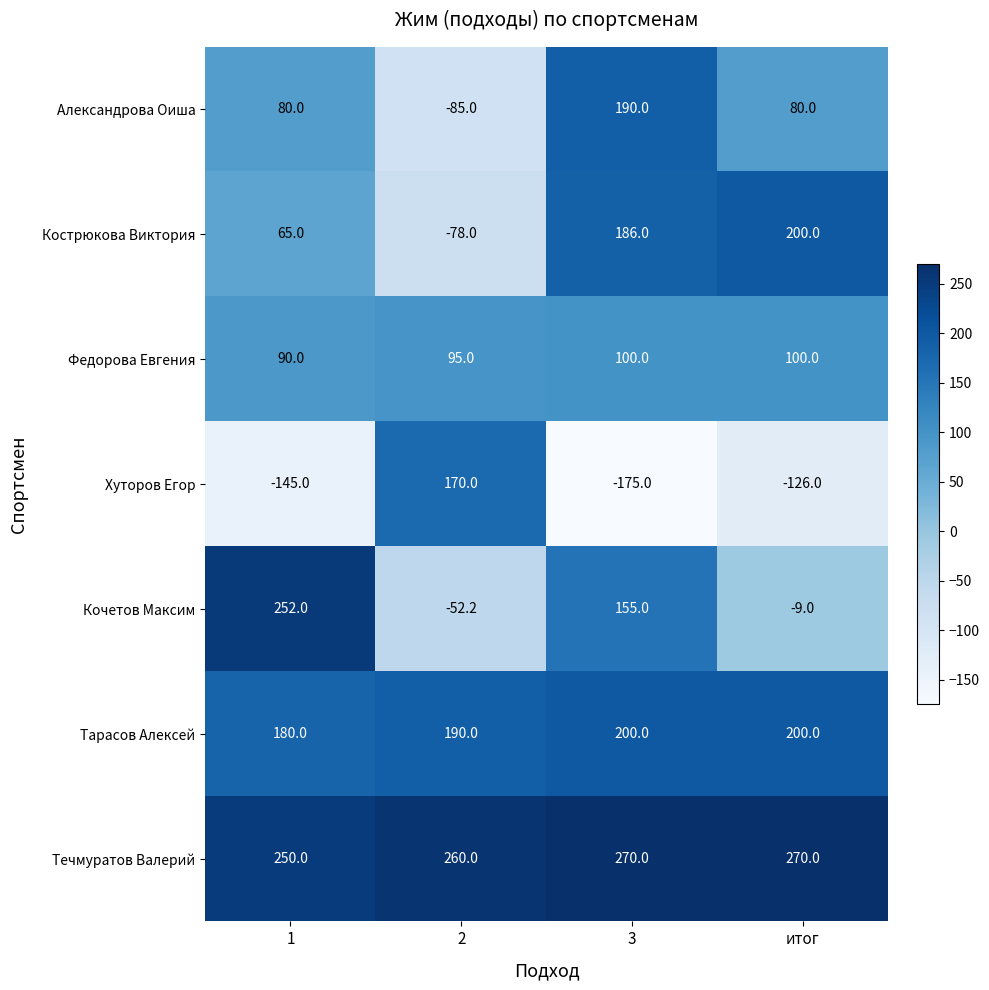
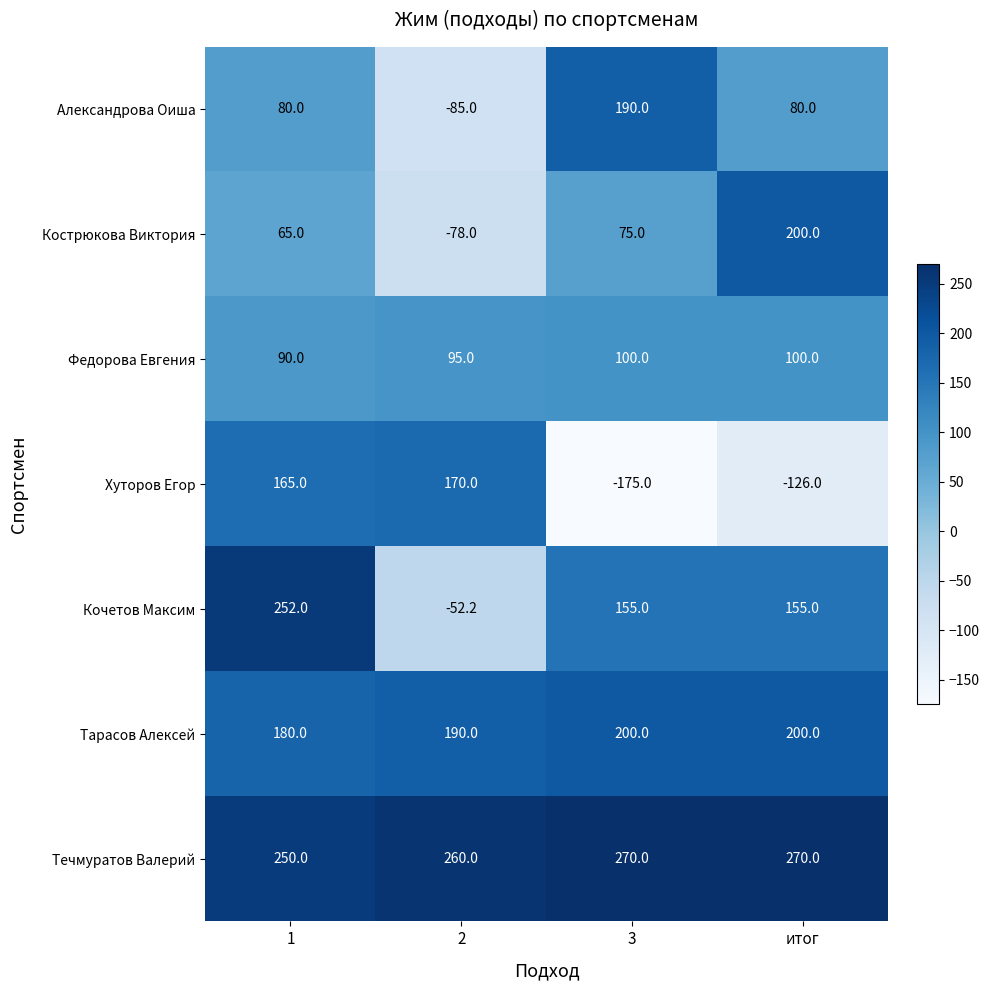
Кострюкова Виктория, 3: 186.0 -> 75.0
Хуторов Егор, 1: -145.0 -> 165.0
Кочетов Максим, итог: -9.0 -> 155.0
